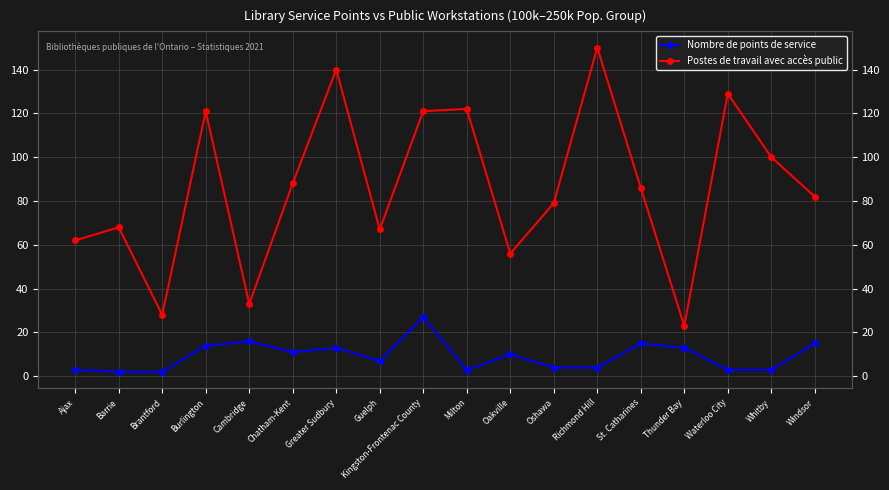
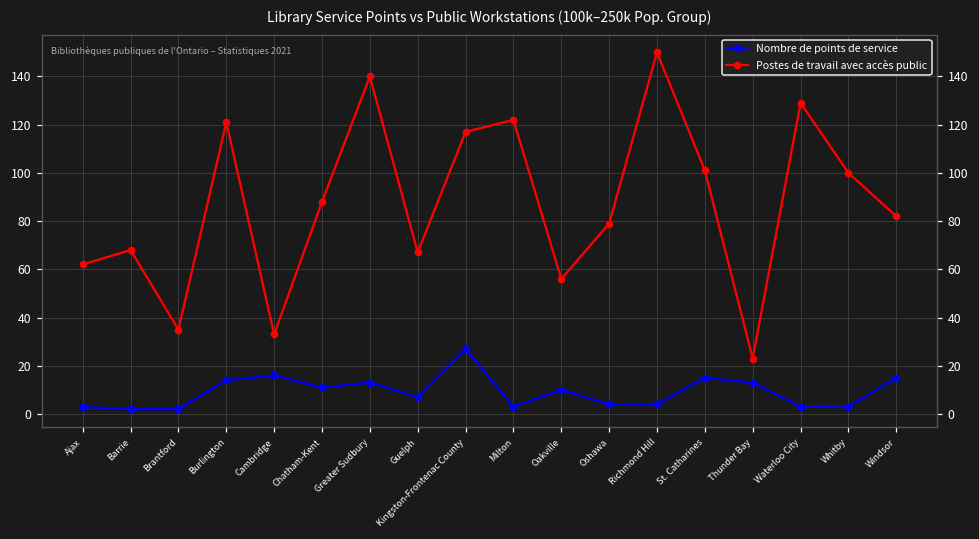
Postes de travail avec accès public, Brantford: 28 -> 35
Postes de travail avec accès public, Kingston-Frontenac County: 121 -> 117
Postes de travail avec accès public, St. Catharines: 86 -> 101
